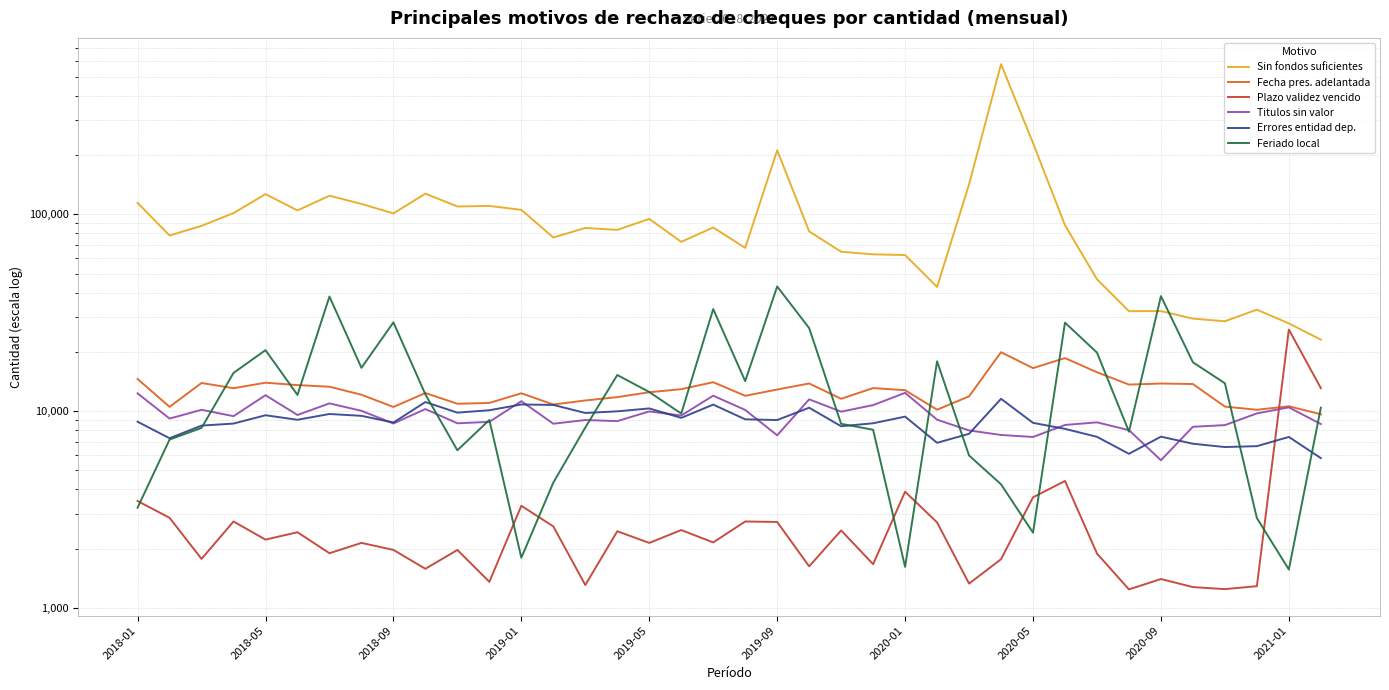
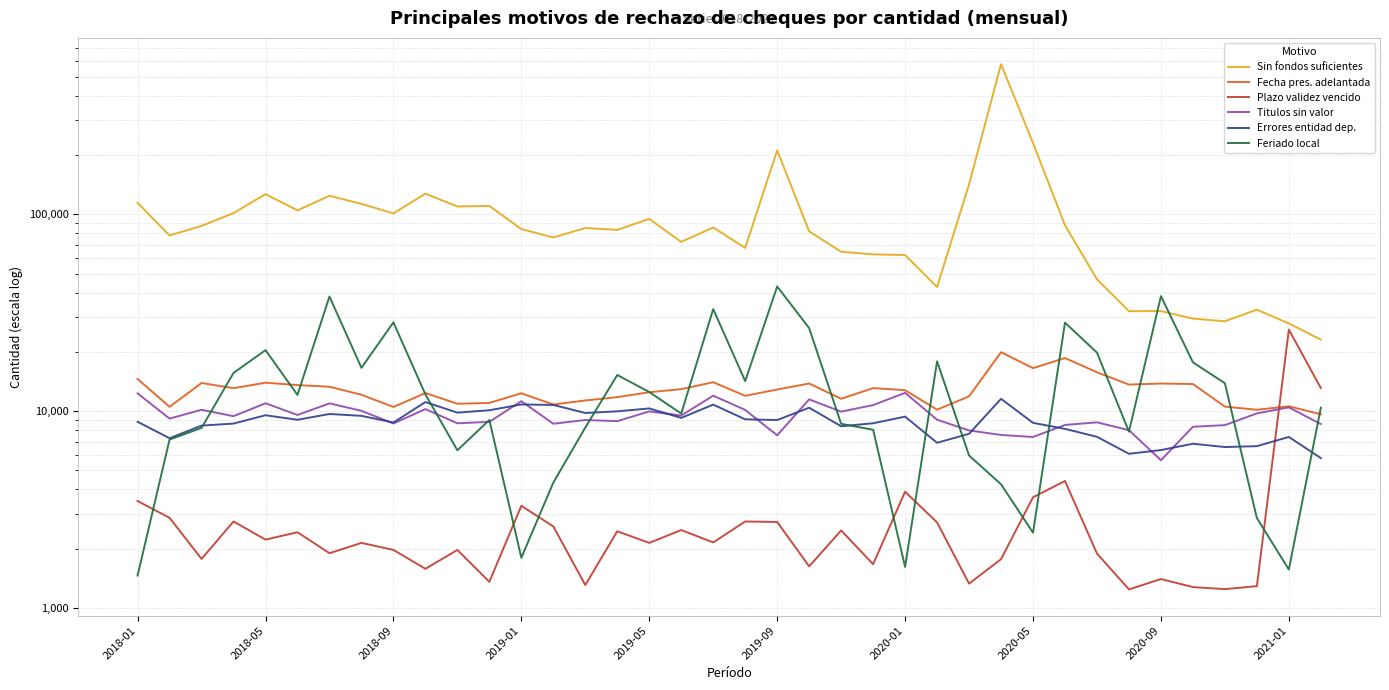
Feriado local, 2018-01: 3,200 -> 1,500
Titulos sin valor, 2018-05: 12,000 -> 11,000
Sin fondos suficientes, 2019-01: 110,000 -> 84,000
Errores entidad dep., 2020-09: 7,400 -> 6,300
